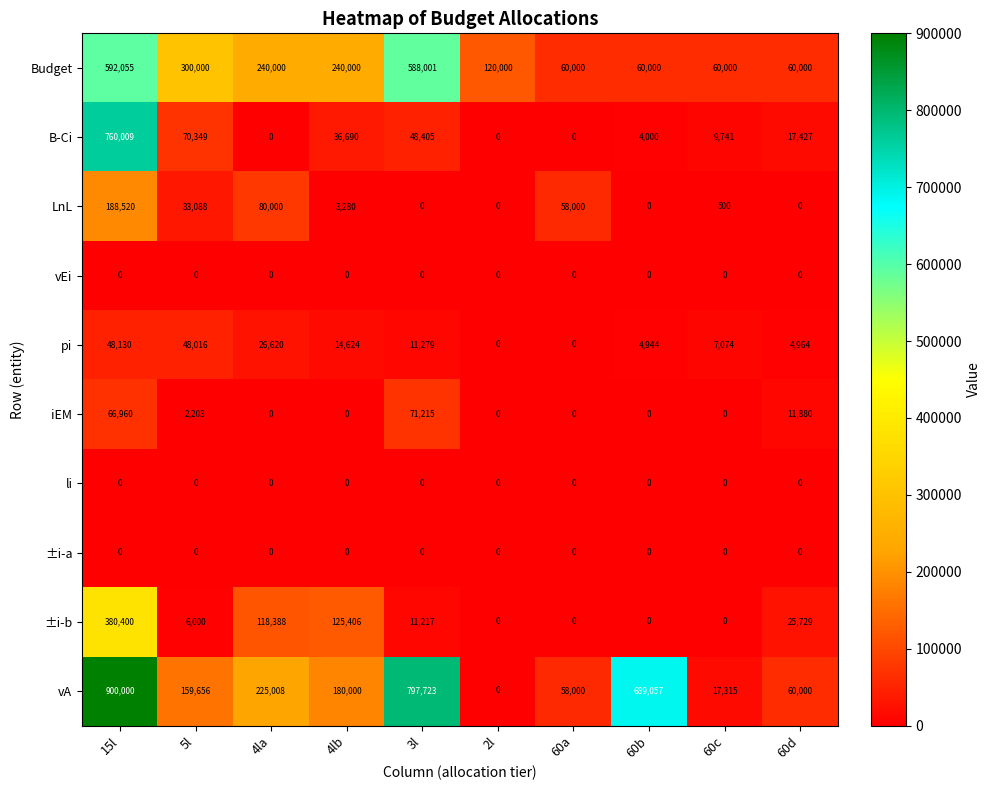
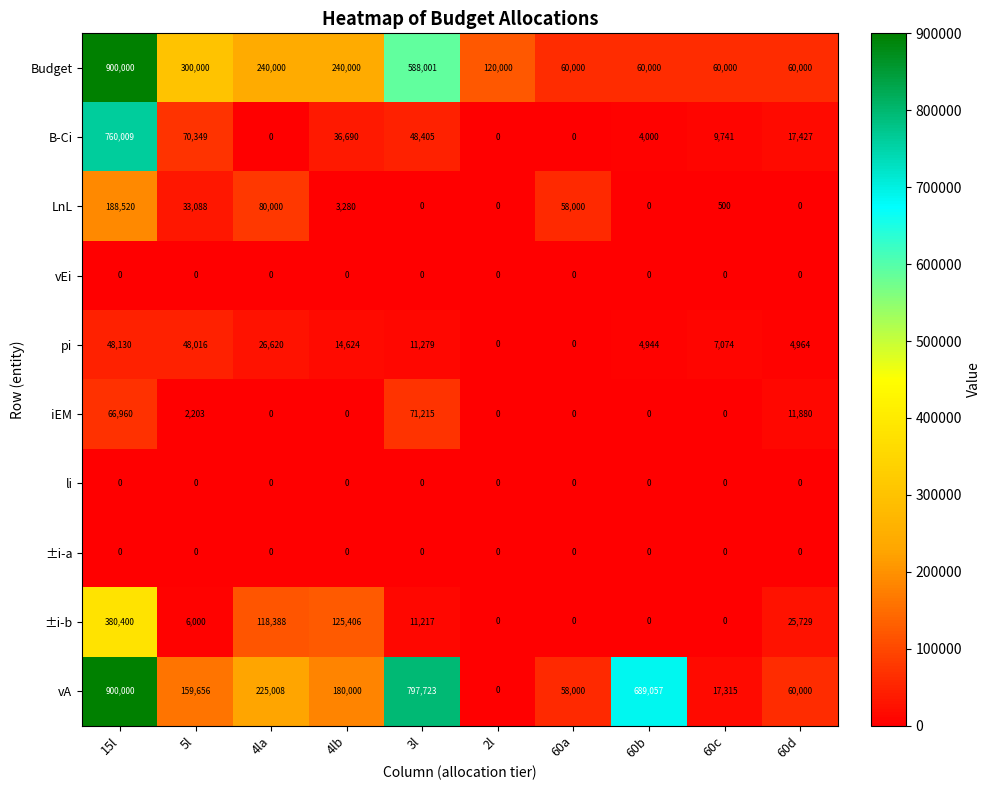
Budget, 15l: 592,055 -> 900,000
